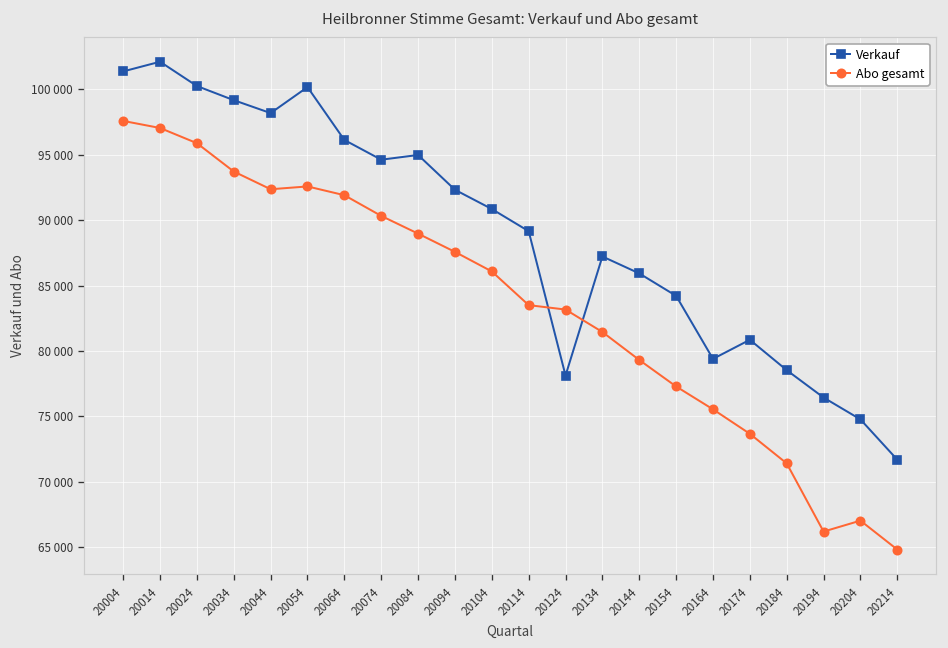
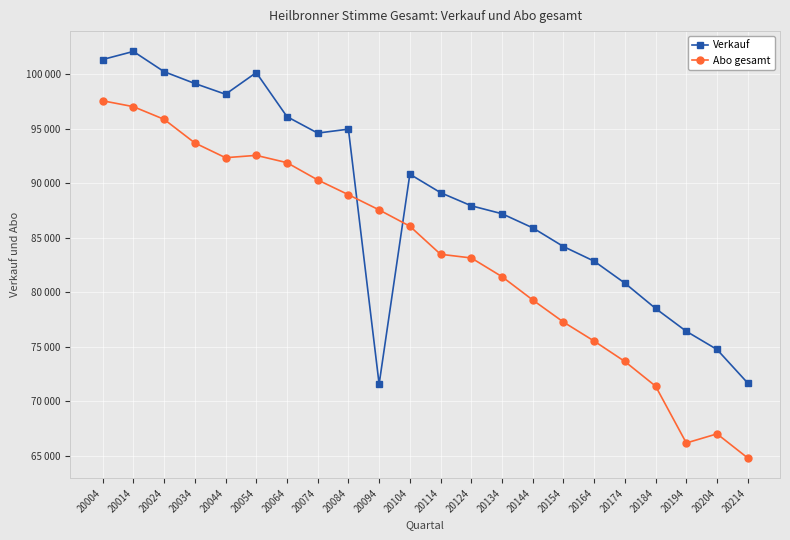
Verkauf, 20094: 92300 -> 71600
Verkauf, 20124: 78100 -> 88000
Verkauf, 20164: 79400 -> 82900
